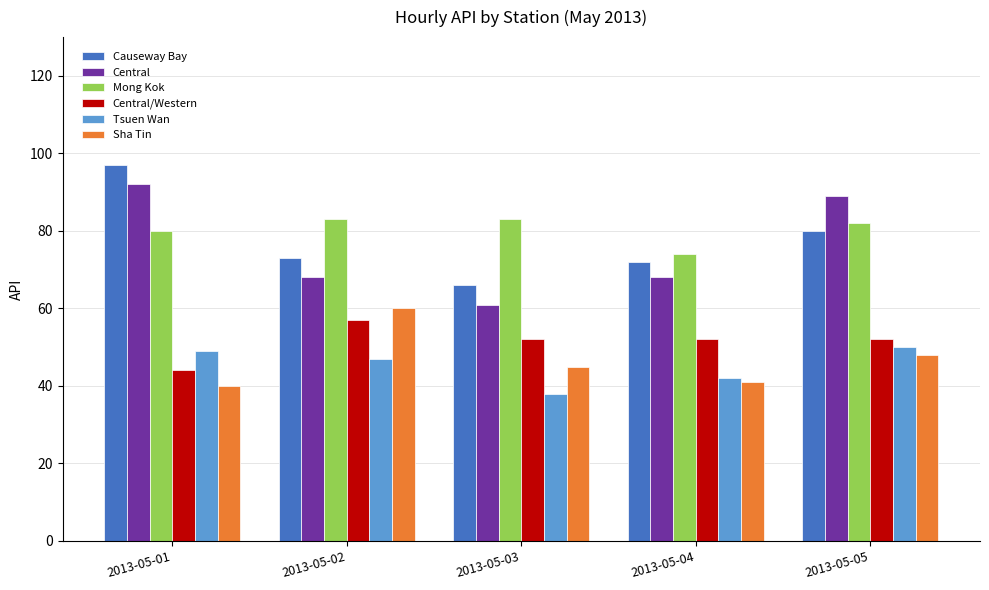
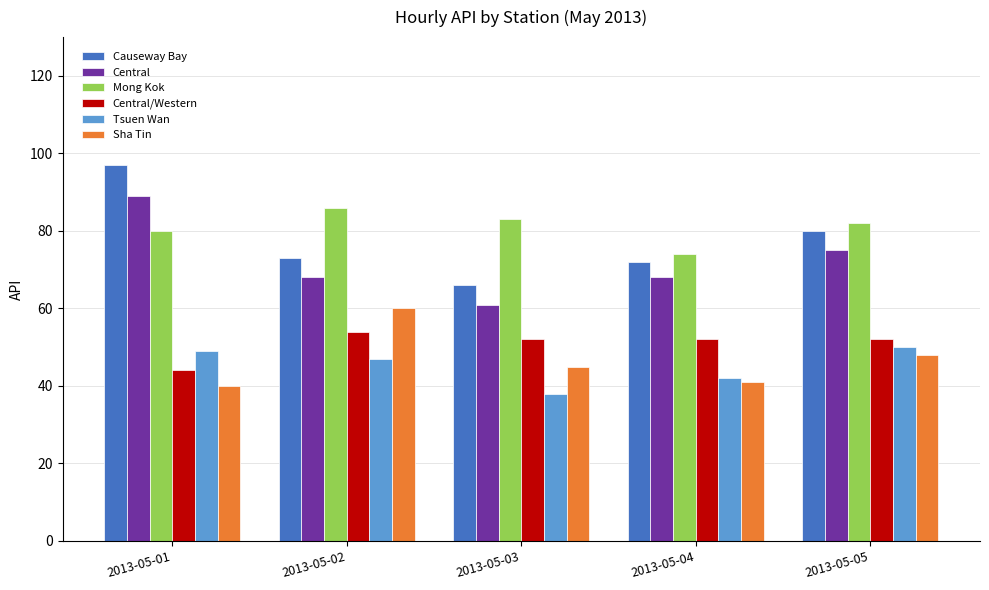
Central, 2013-05-01: 92 -> 89
Mong Kok, 2013-05-02: 83 -> 86
Central/Western, 2013-05-02: 57 -> 54
Central, 2013-05-05: 89 -> 75
